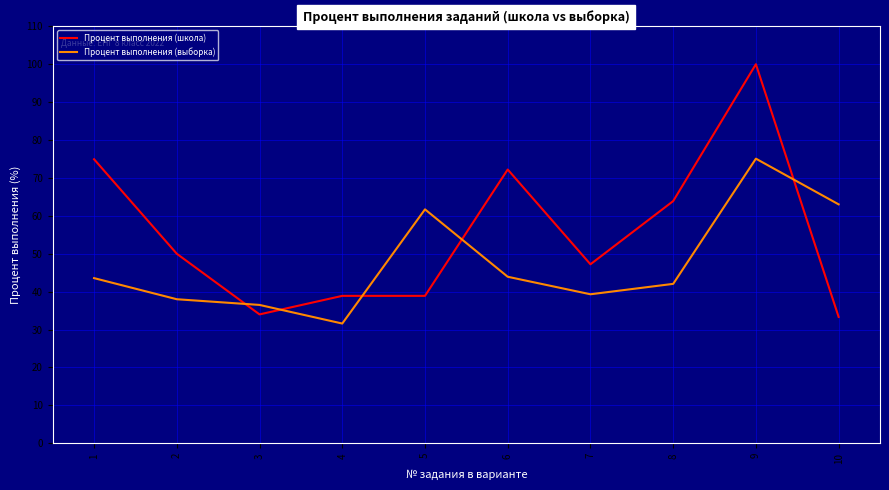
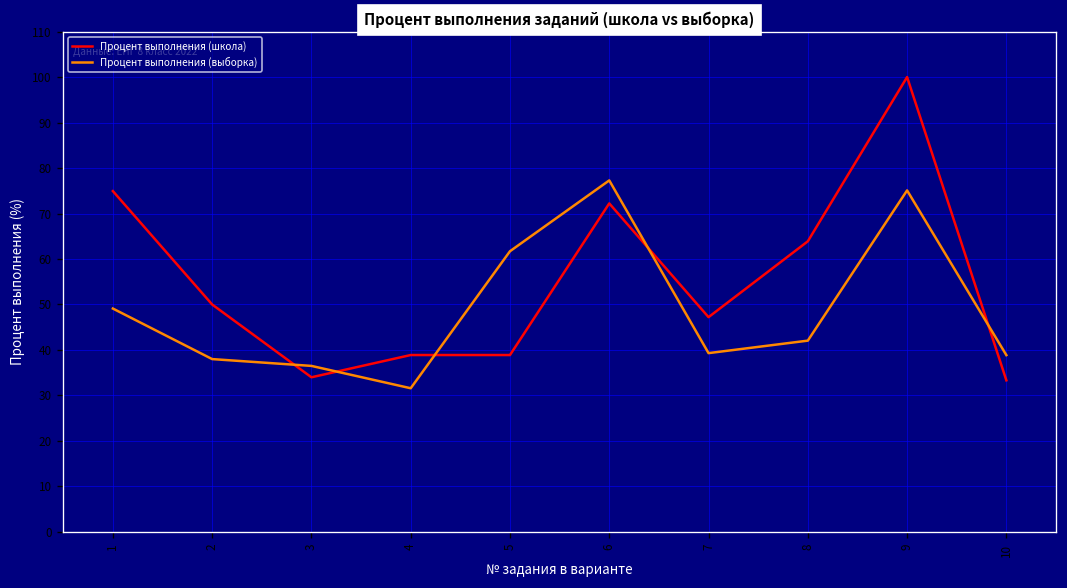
Процент выполнения (выборка), 1: 44 -> 49
Процент выполнения (выборка), 6: 44 -> 77
Процент выполнения (выборка), 10: 63 -> 39
